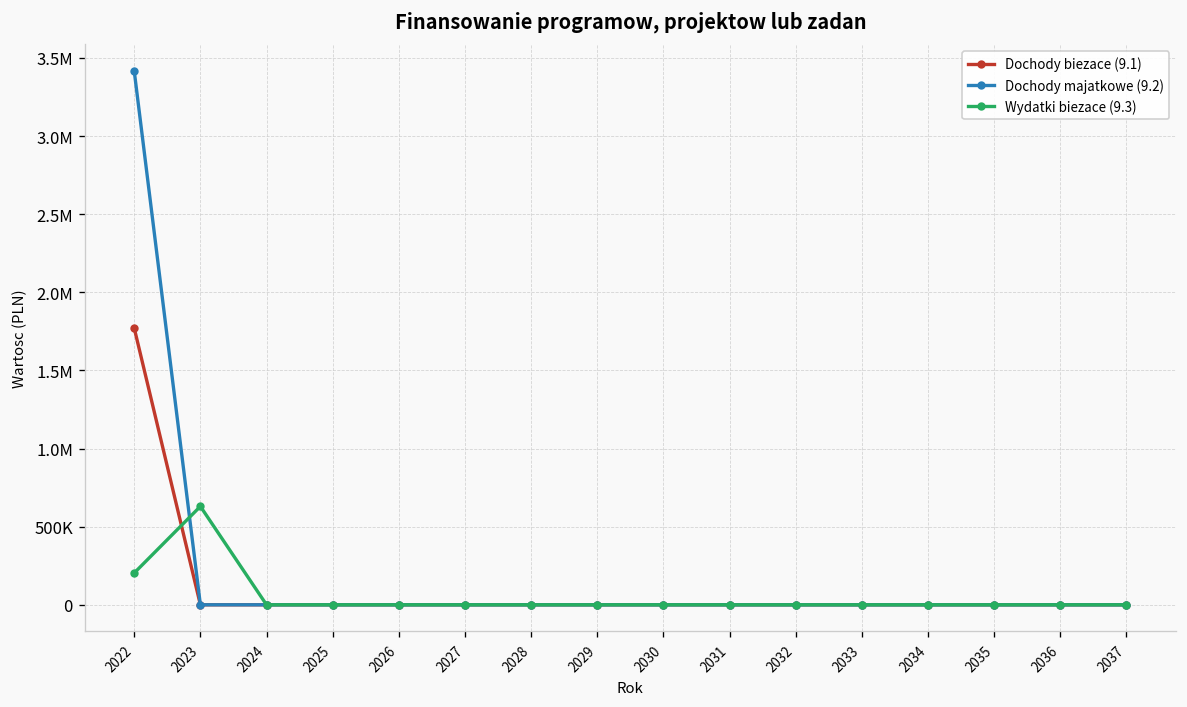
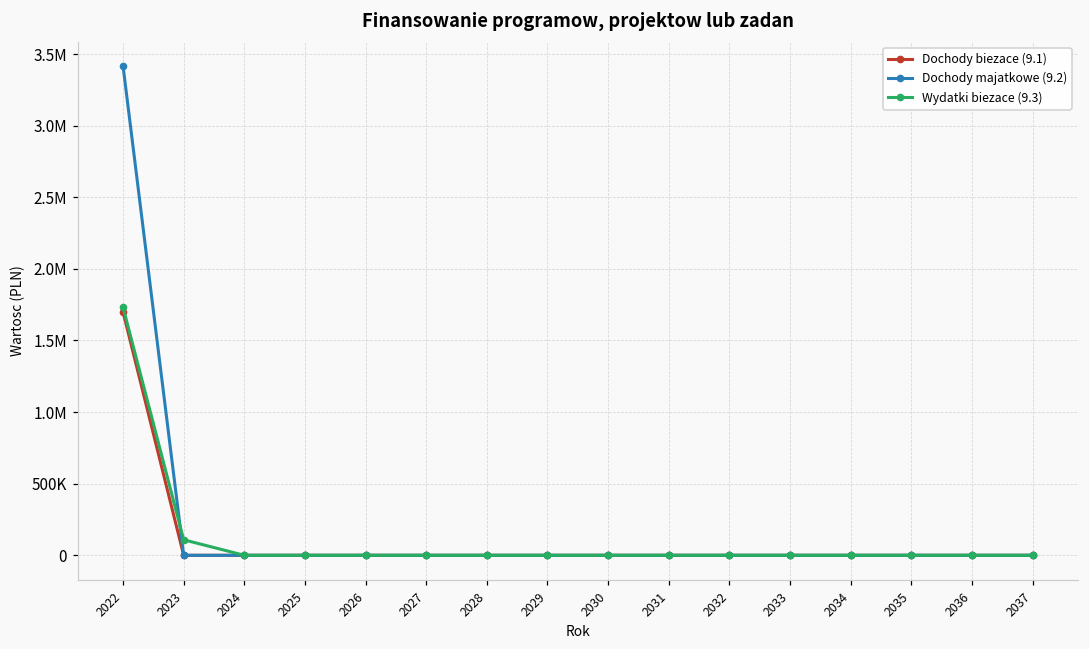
Dochody biezace (9.1), 2022: 1770000 -> 1700000
Wydatki biezace (9.3), 2022: 200000 -> 1730000
Wydatki biezace (9.3), 2023: 630000 -> 110000
